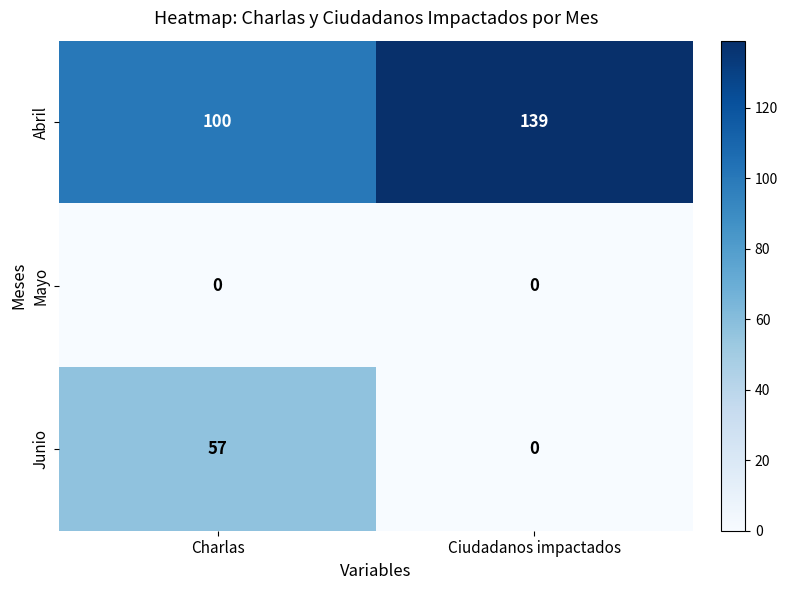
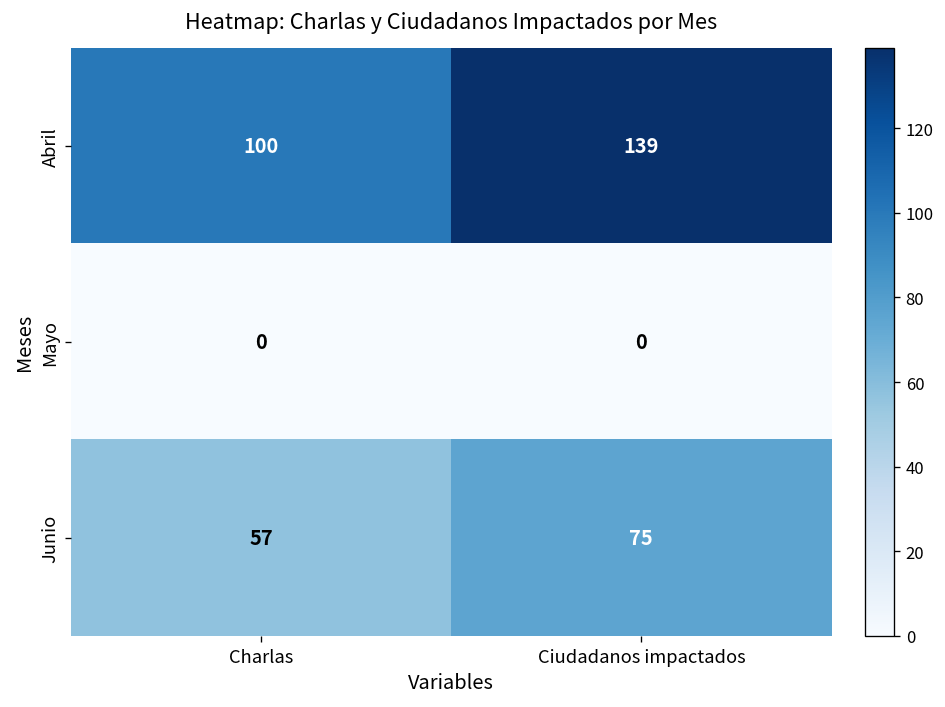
Junio, Ciudadanos impactados: 0 -> 75
